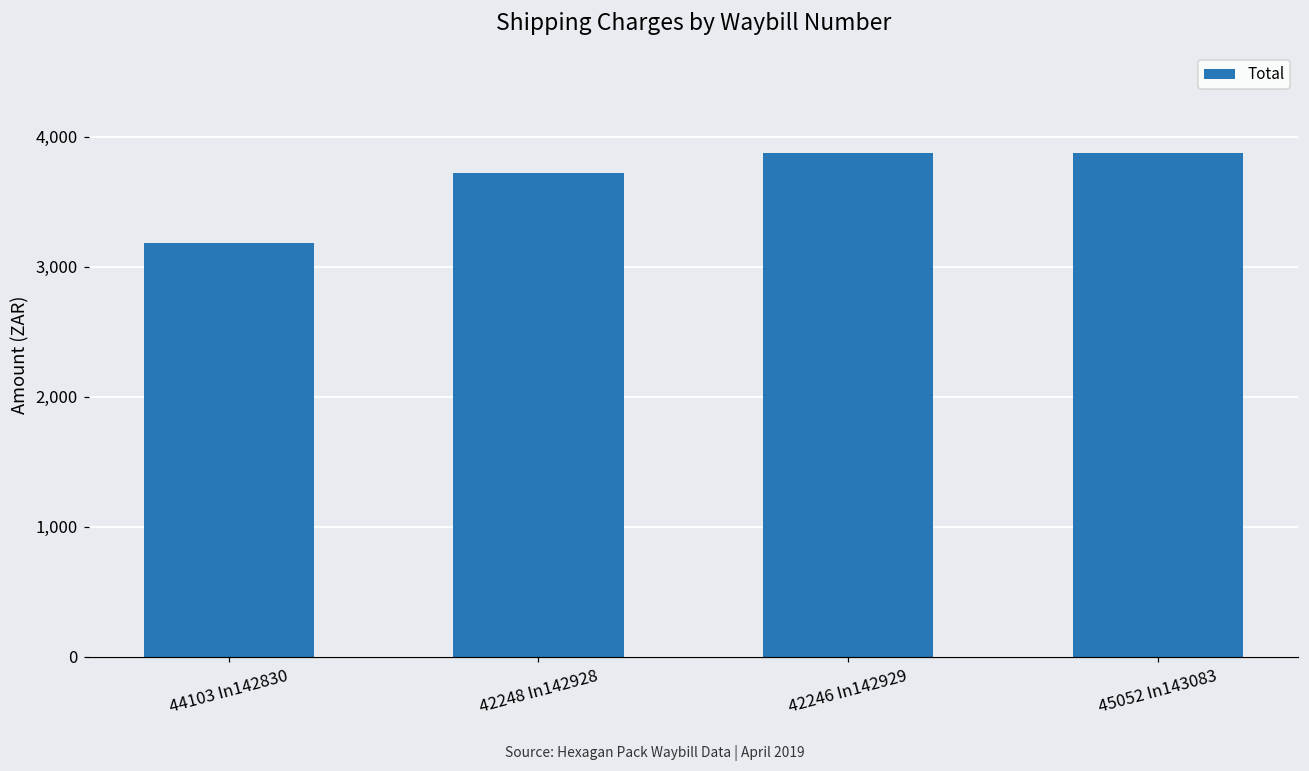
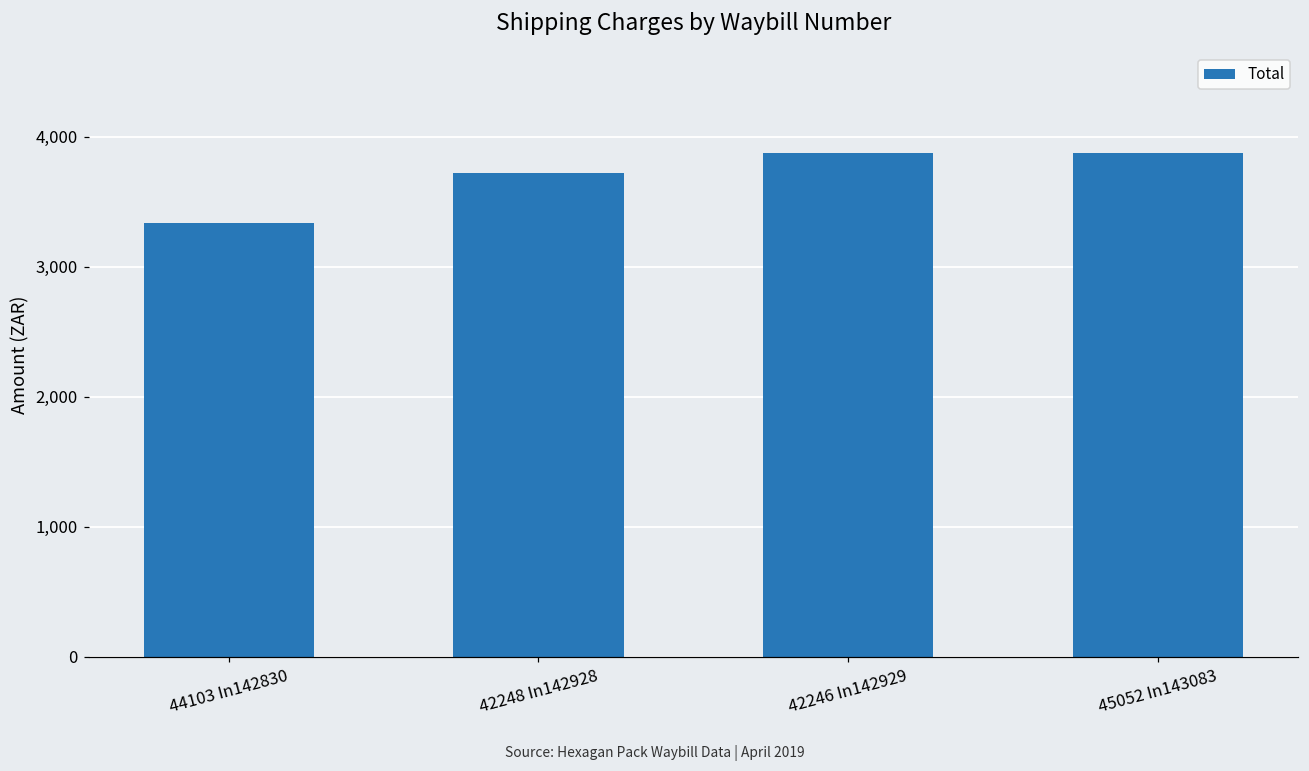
44103 In142830: 3,180 -> 3,330
